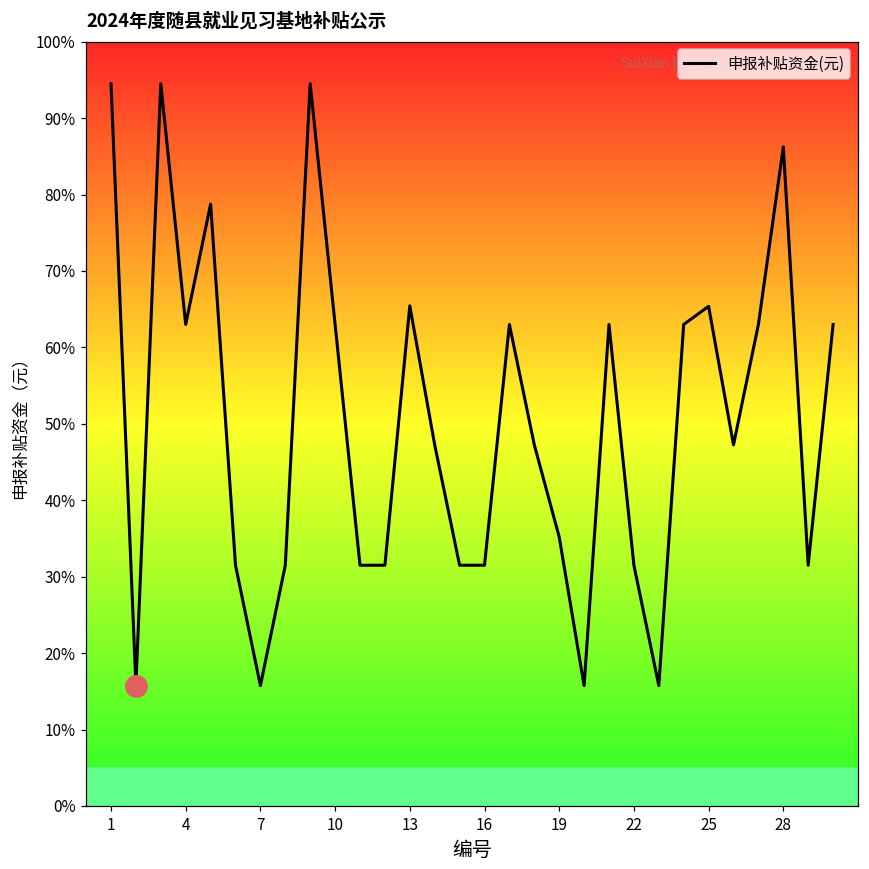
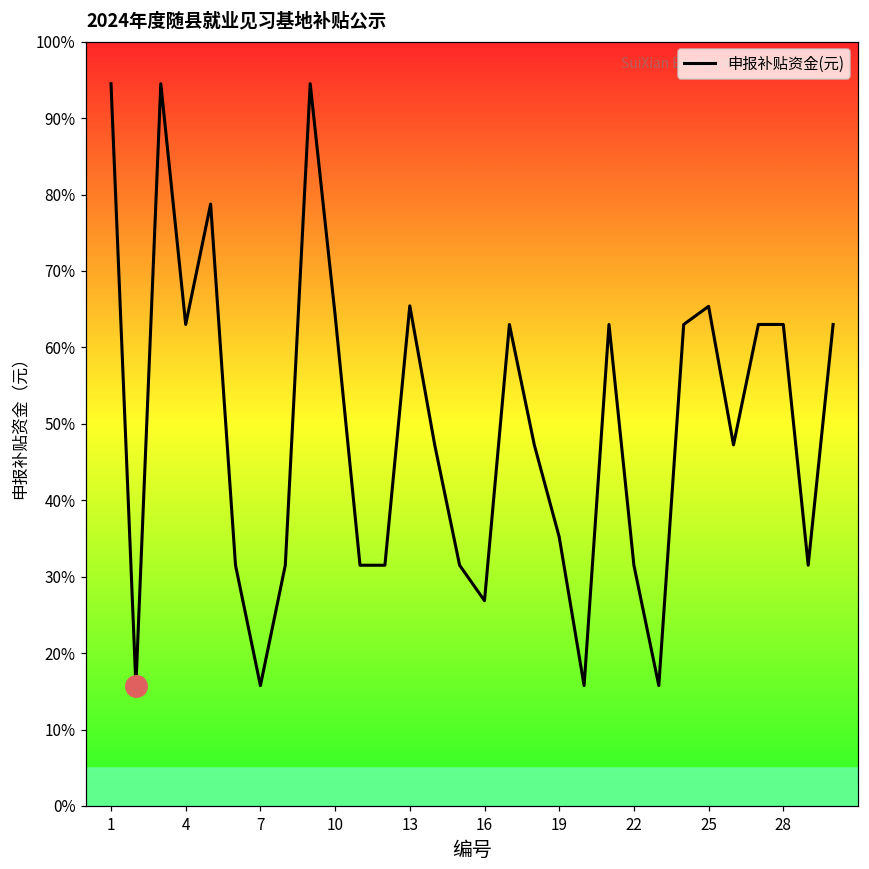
申报补贴资金(元), 10: 63% -> 64%
申报补贴资金(元), 16: 32% -> 27%
申报补贴资金(元), 28: 86% -> 63%
